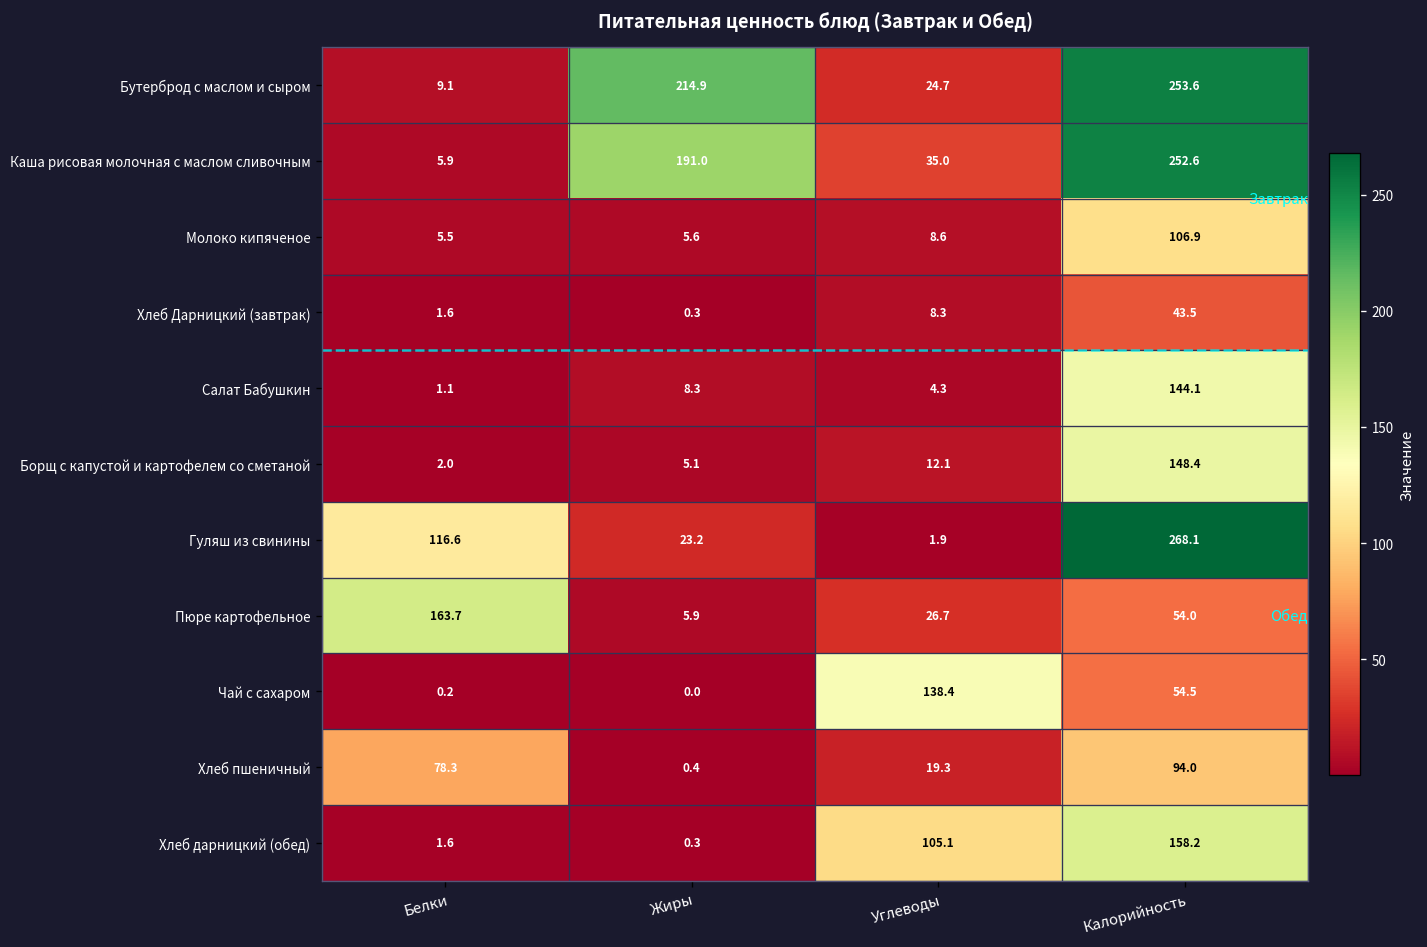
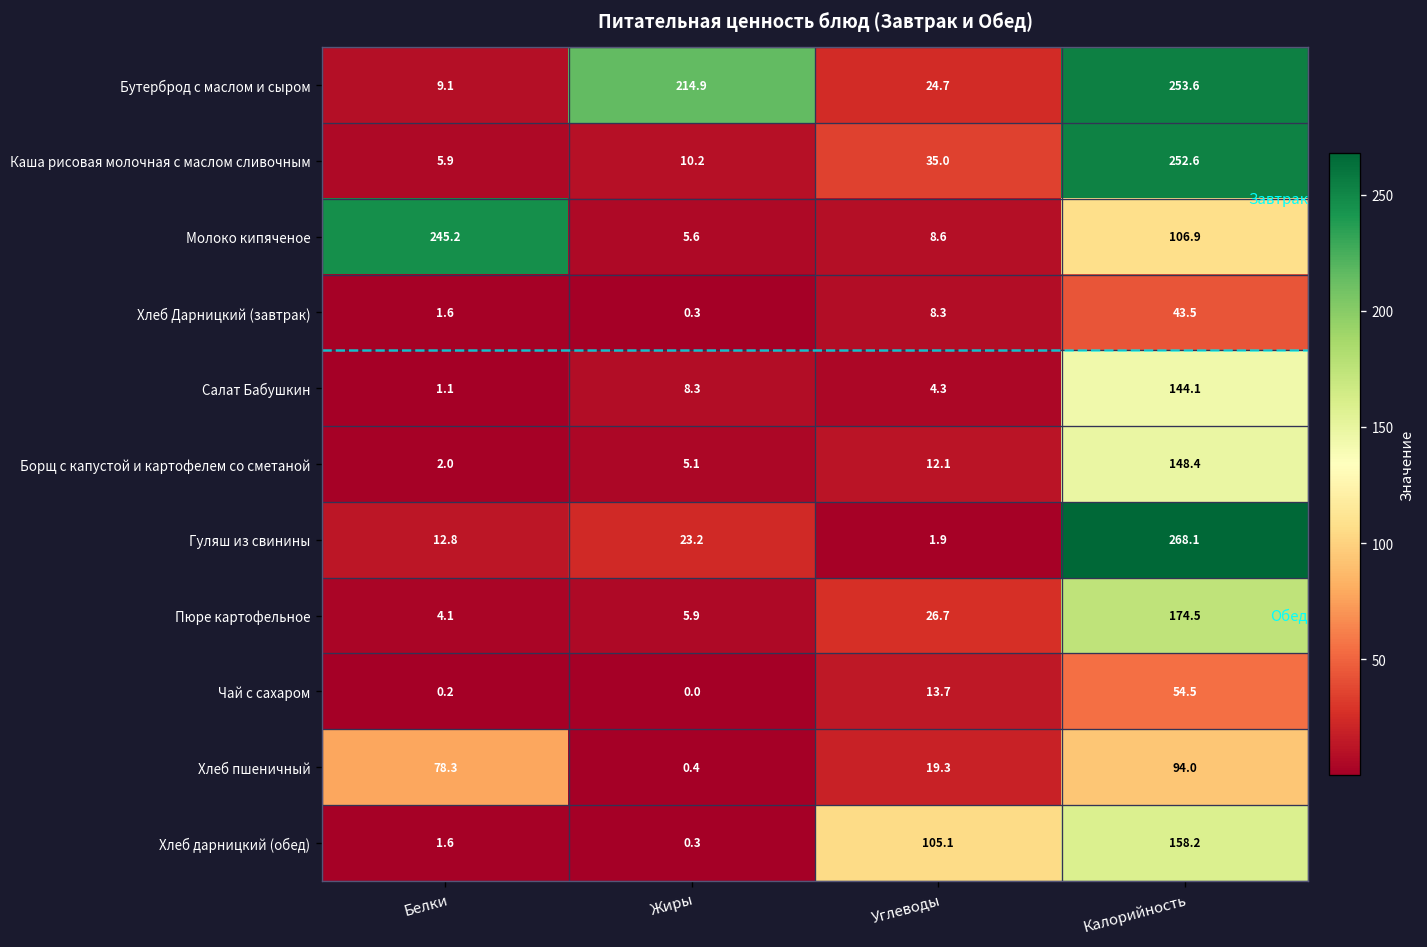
Каша рисовая молочная с маслом сливочным, Жиры: 191.0 -> 10.2
Молоко кипяченое, Белки: 5.5 -> 245.2
Гуляш из свинины, Белки: 116.6 -> 12.8
Пюре картофельное, Белки: 163.7 -> 4.1
Пюре картофельное, Калорийность: 54.0 -> 174.5
Чай с сахаром, Углеводы: 138.4 -> 13.7
